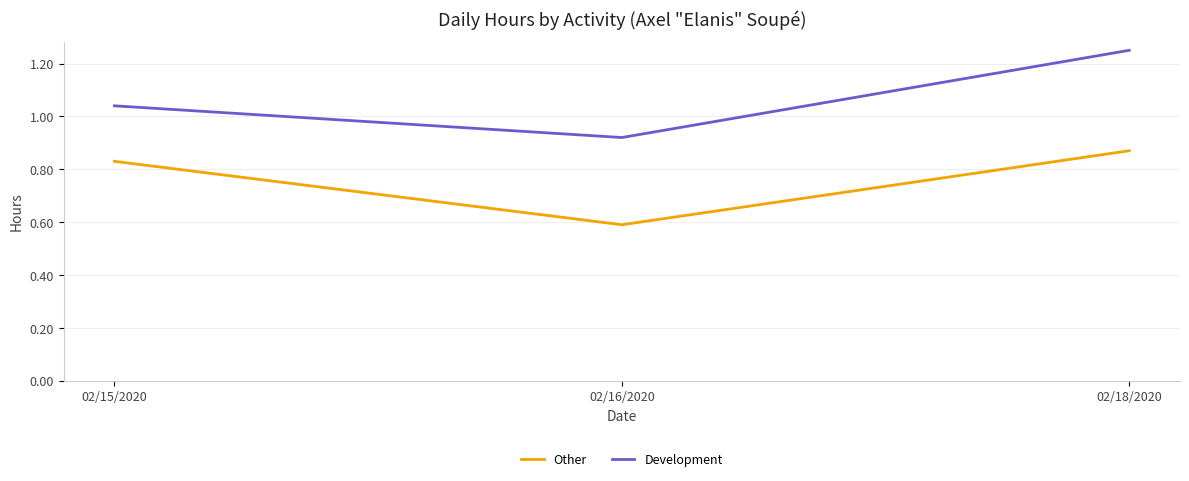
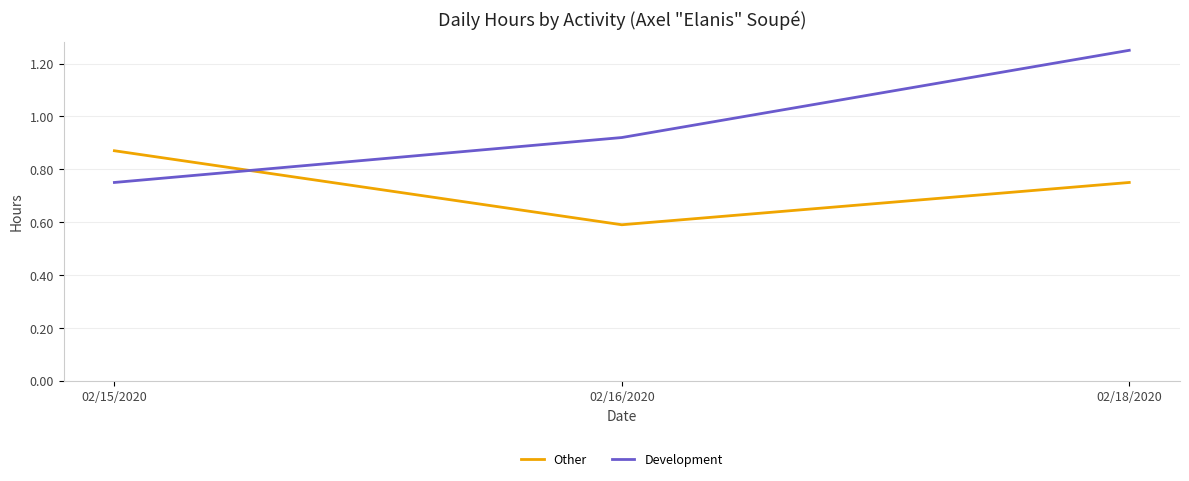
Other, 02/15/2020: 0.83 -> 0.87
Development, 02/15/2020: 1.04 -> 0.75
Other, 02/18/2020: 0.87 -> 0.75
